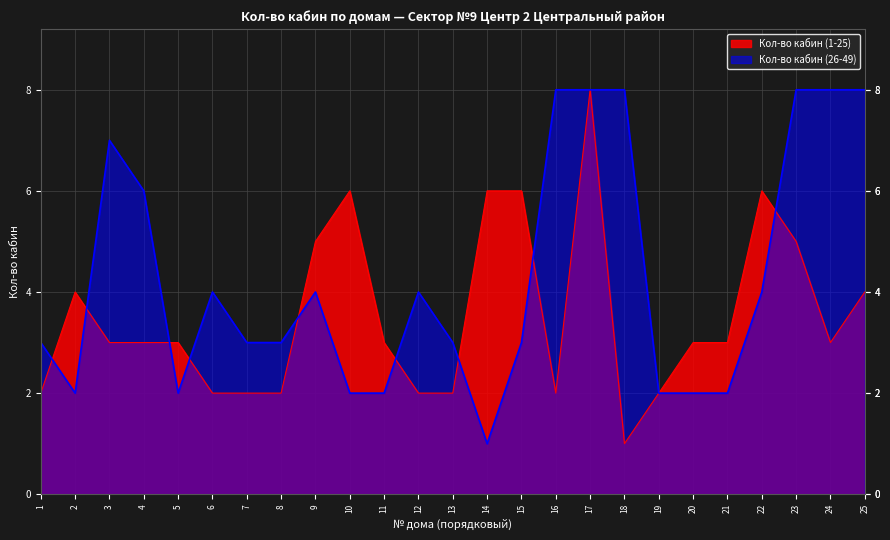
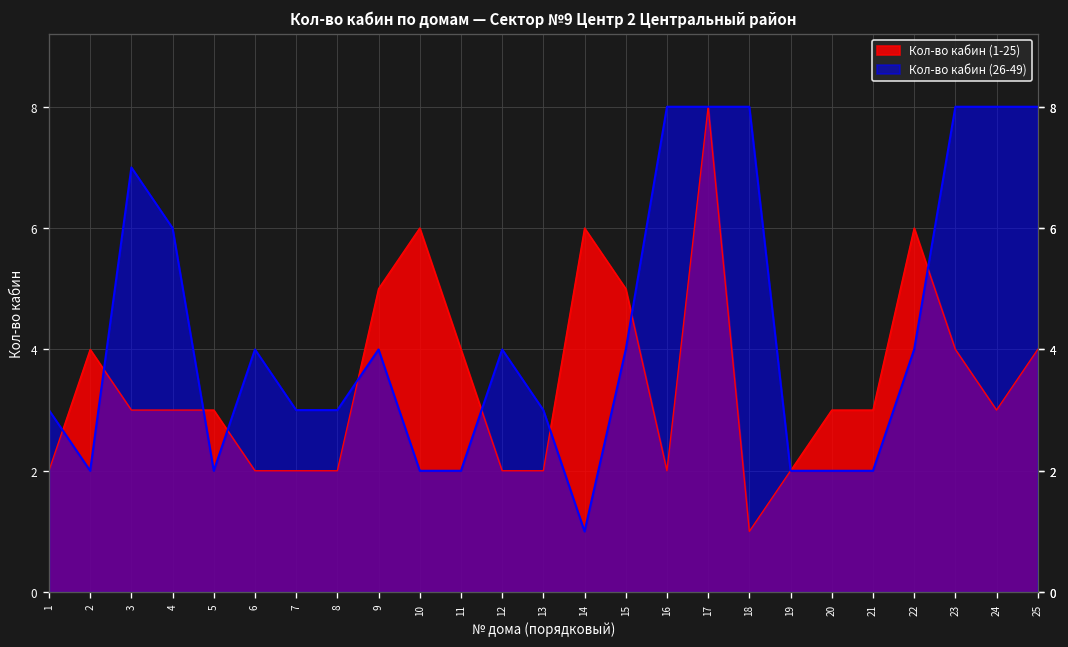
Кол-во кабин (1-25), 11: 3 -> 4
Кол-во кабин (1-25), 15: 6 -> 5
Кол-во кабин (26-49), 15: 3 -> 4
Кол-во кабин (1-25), 23: 5 -> 4
